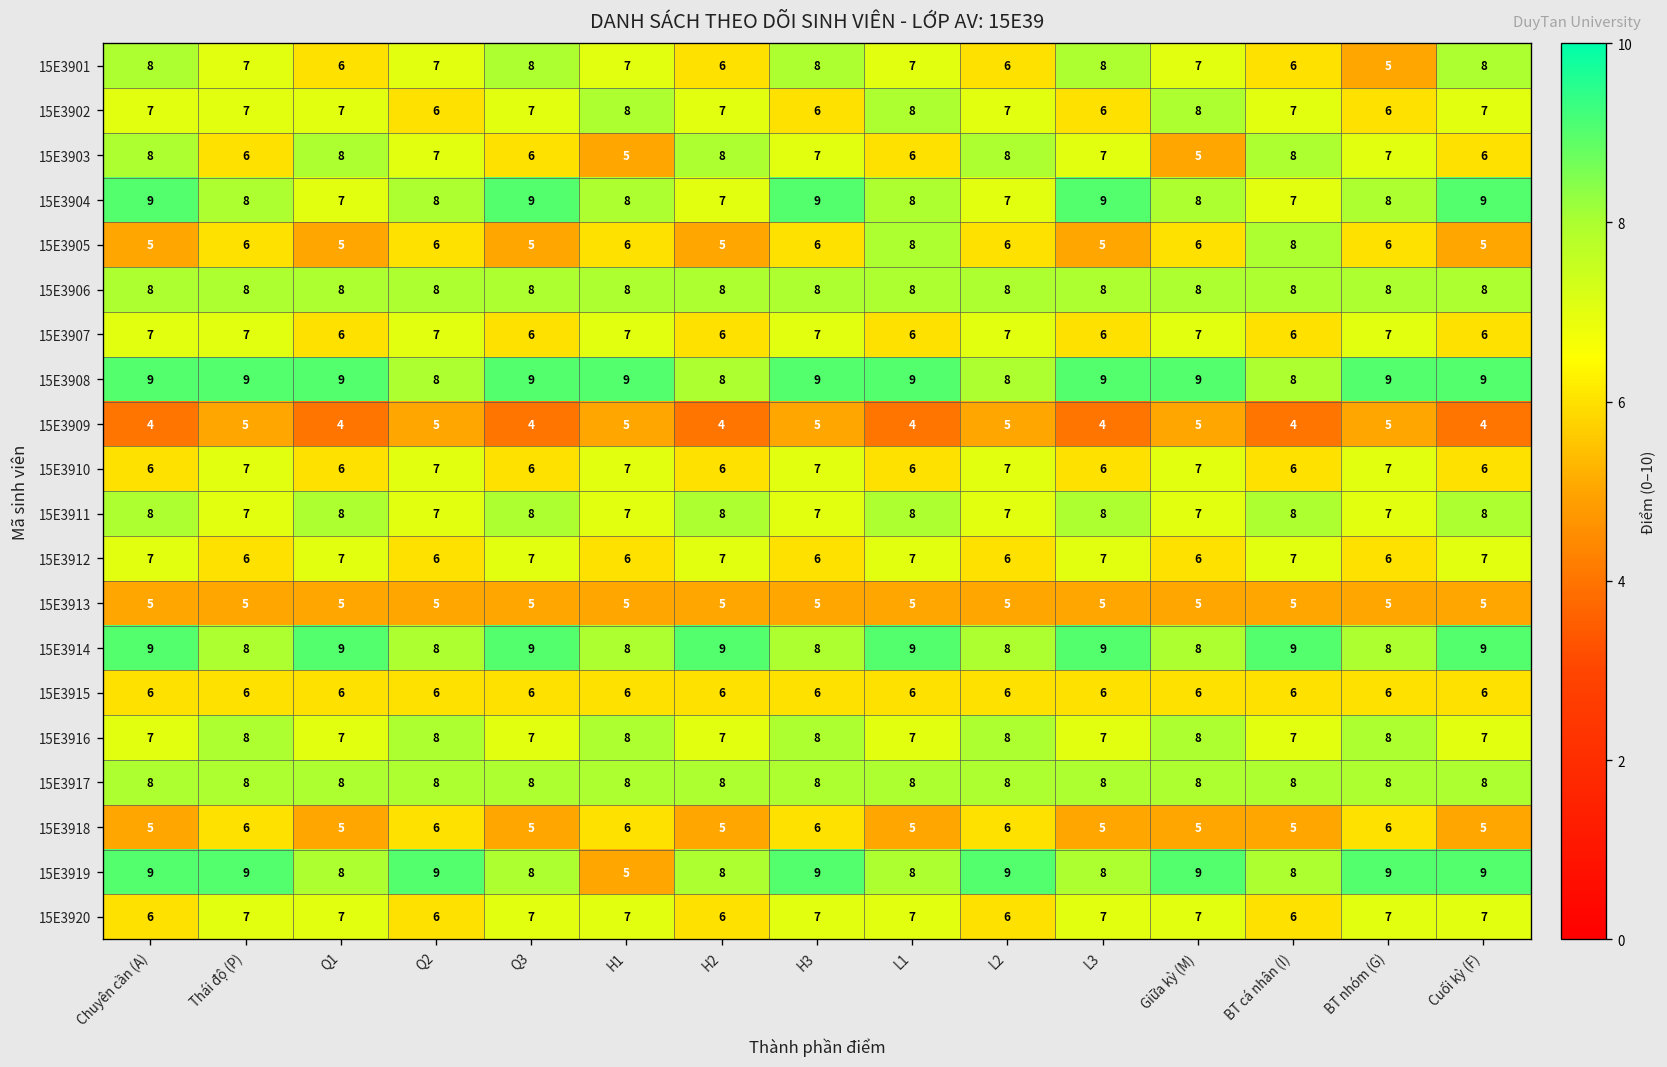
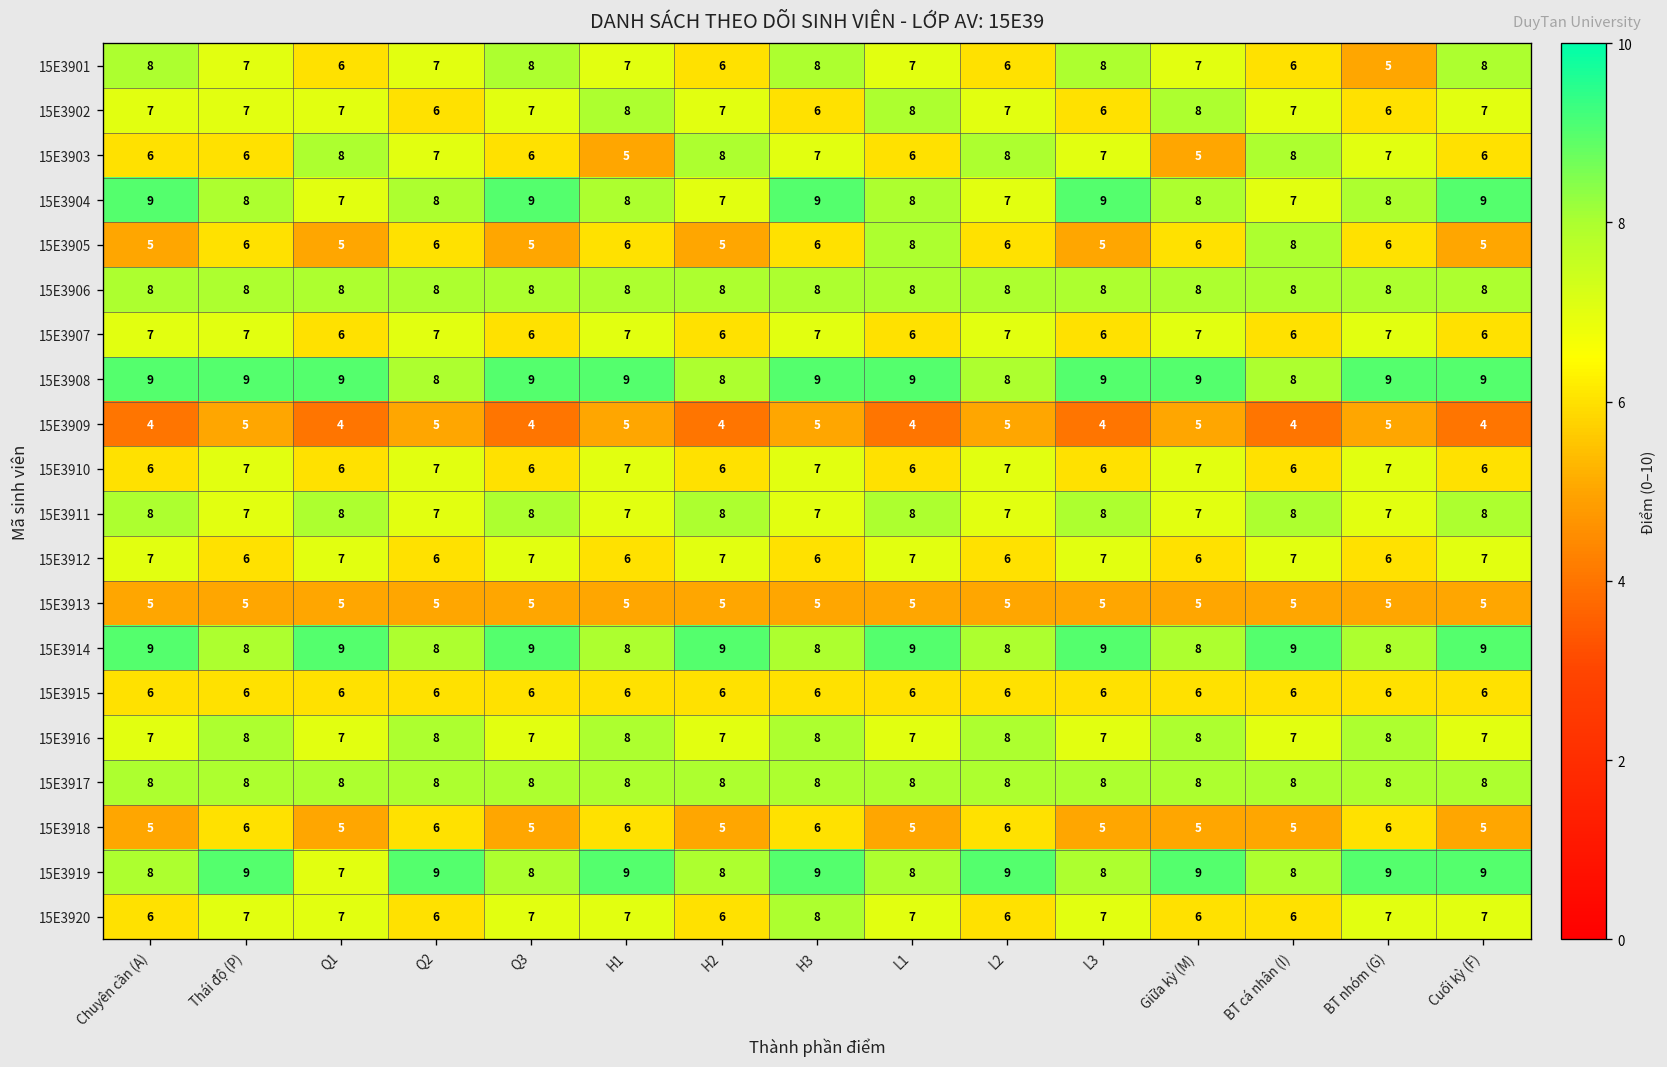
15E3903, Chuyên cần (A): 8 -> 6
15E3919, Chuyên cần (A): 9 -> 8
15E3919, Q1: 8 -> 7
15E3919, H1: 5 -> 9
15E3920, H3: 7 -> 8
15E3920, Giữa kỳ (M): 7 -> 6
